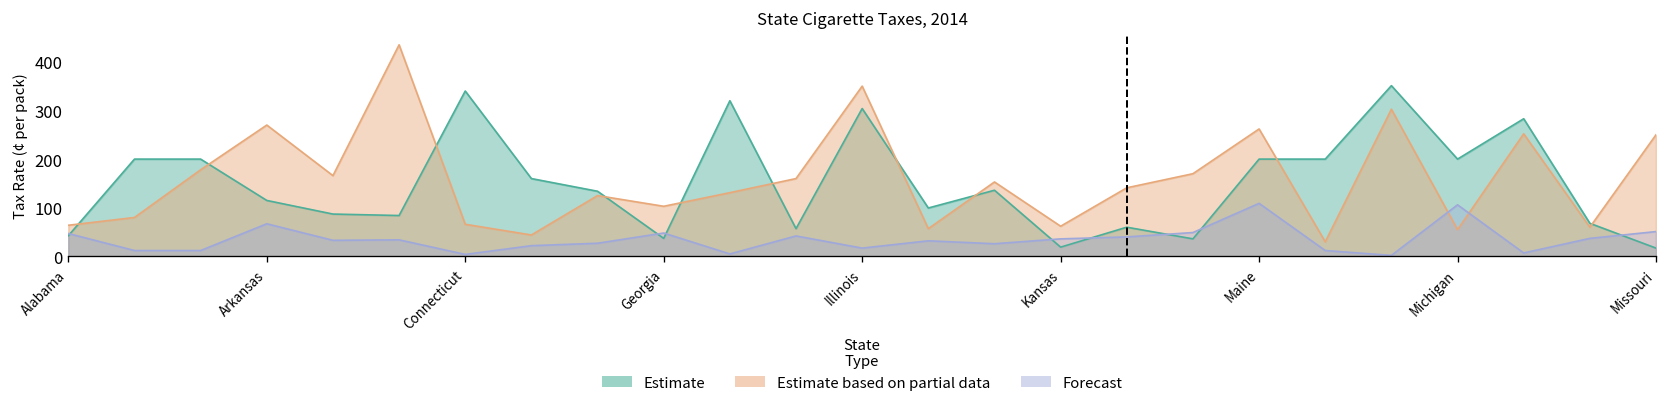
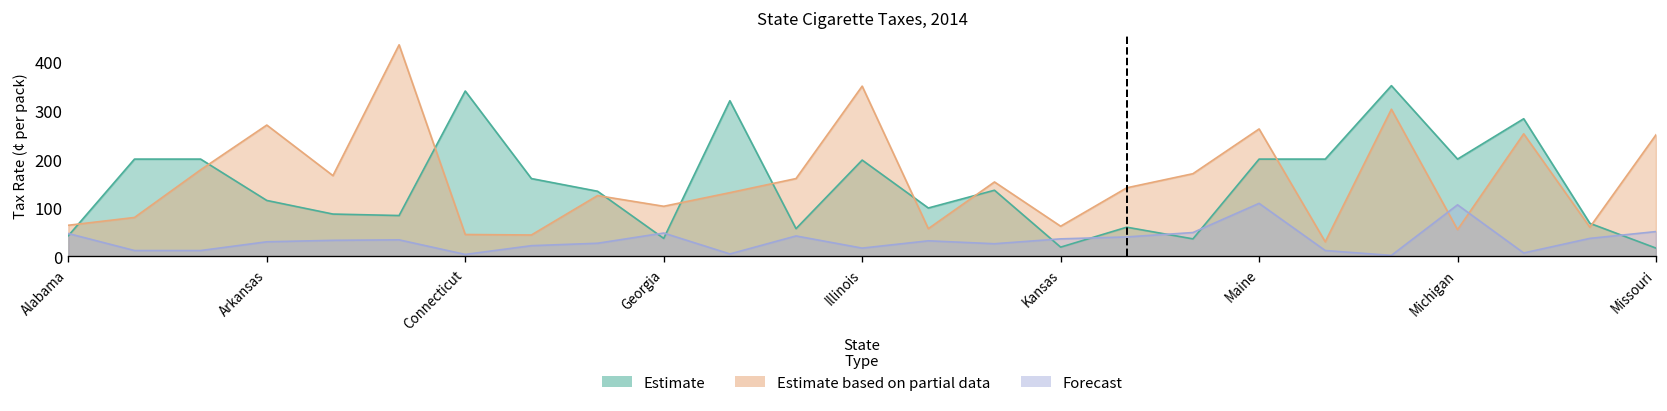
Forecast, Arkansas: 70 -> 30
Estimate based on partial data, Connecticut: 70 -> 50
Estimate, Illinois: 300 -> 200
